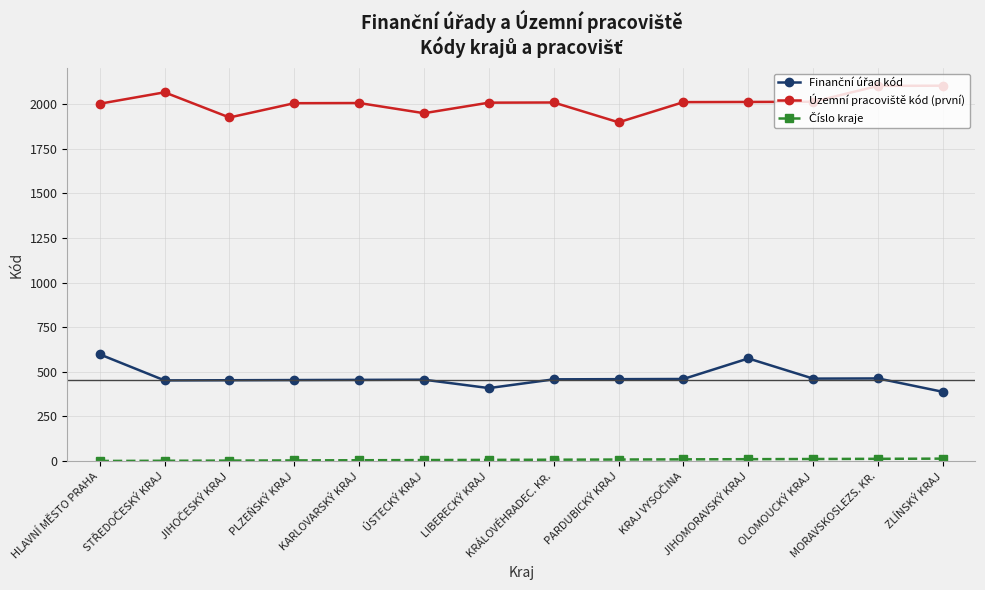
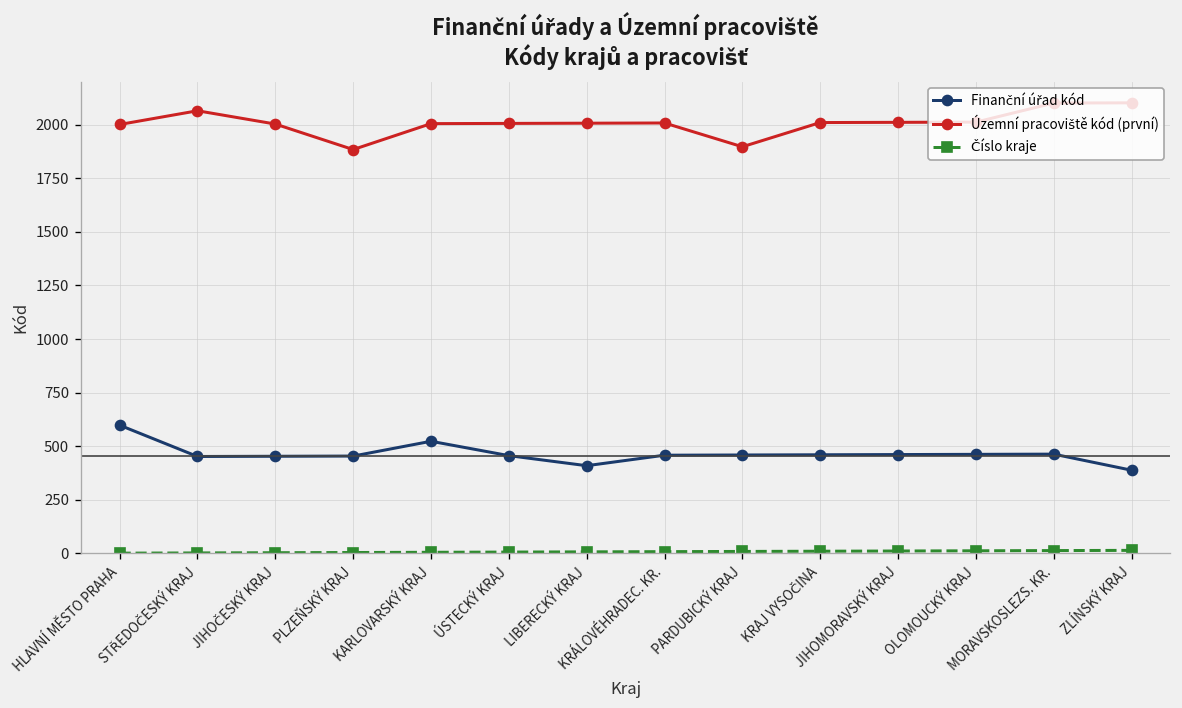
Územní pracoviště kód (první), JIHOČESKÝ KRAJ: 1920 -> 2000
Územní pracoviště kód (první), PLZEŇSKÝ KRAJ: 2000 -> 1880
Finanční úřad kód, KARLOVARSKÝ KRAJ: 460 -> 520
Územní pracoviště kód (první), ÚSTECKÝ KRAJ: 1950 -> 2010
Finanční úřad kód, JIHOMORAVSKÝ KRAJ: 580 -> 460
